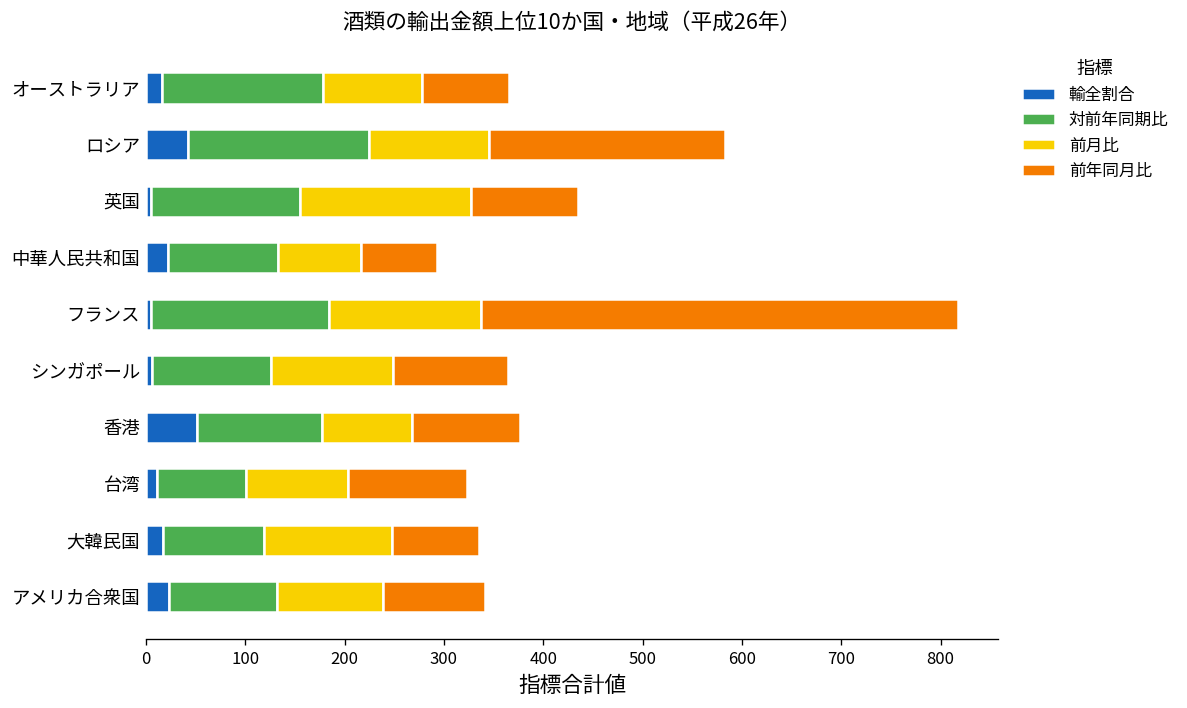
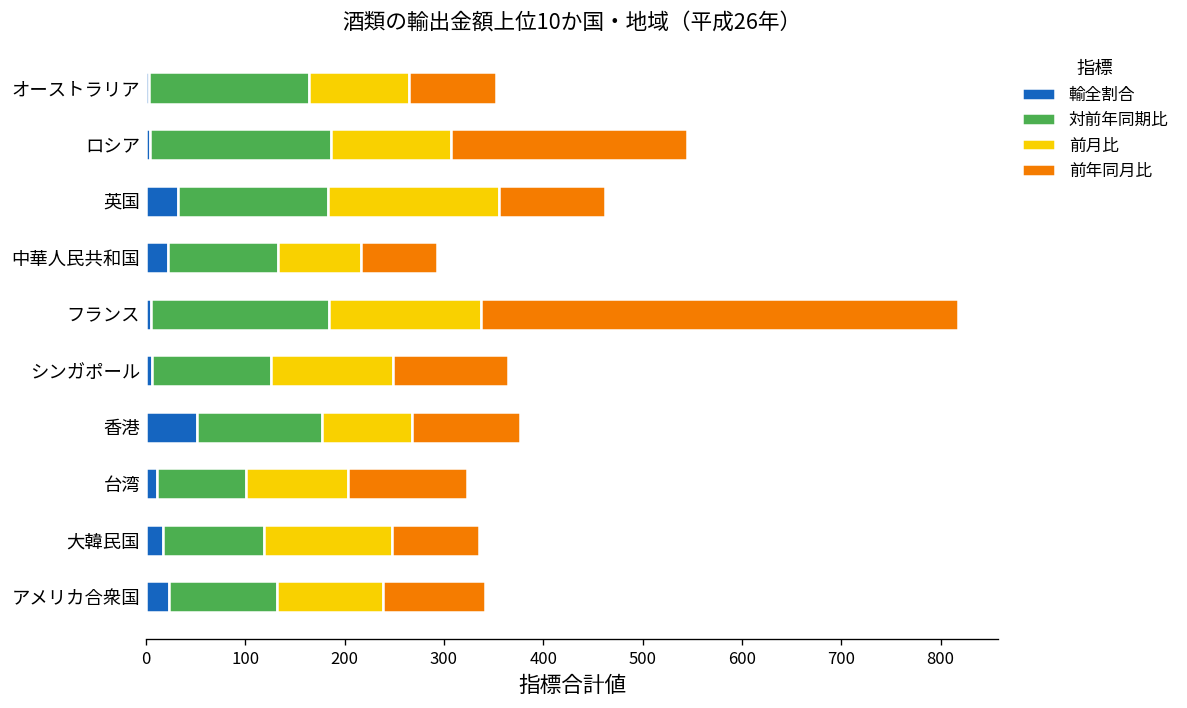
輸全割合, オーストラリア: 20 -> 0
輸全割合, ロシア: 40 -> 0
輸全割合, 英国: 0 -> 30
